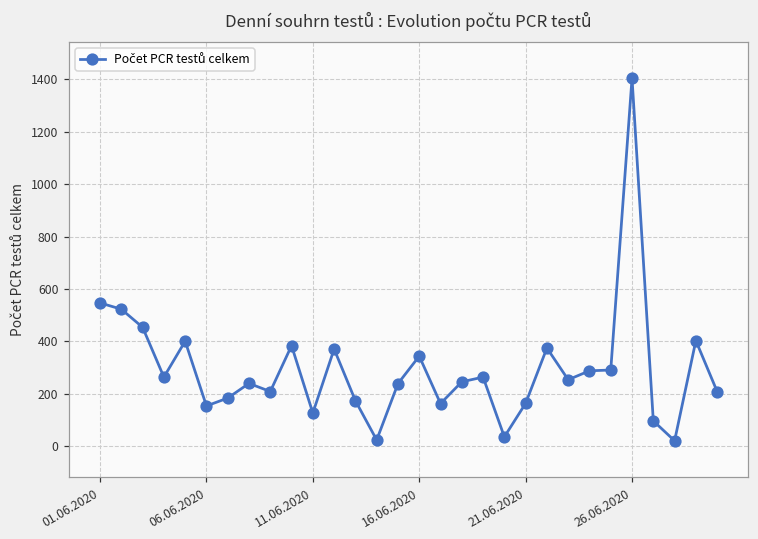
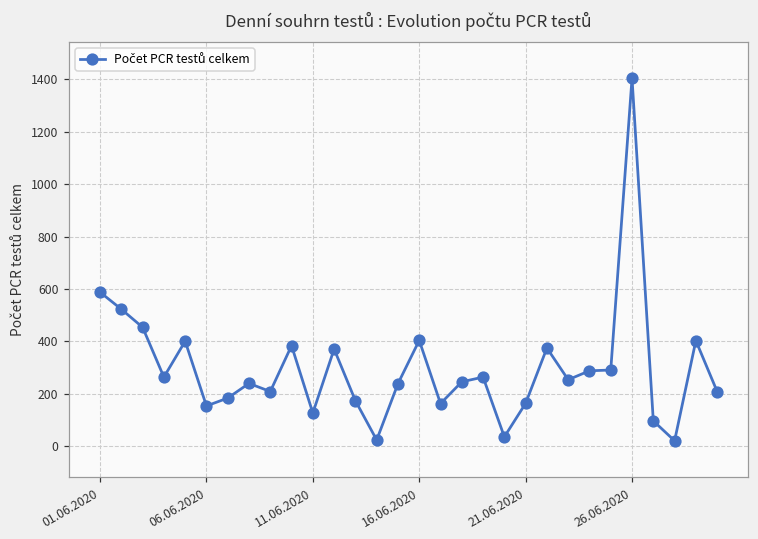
01.06.2020: 550 -> 590
16.06.2020: 340 -> 400
